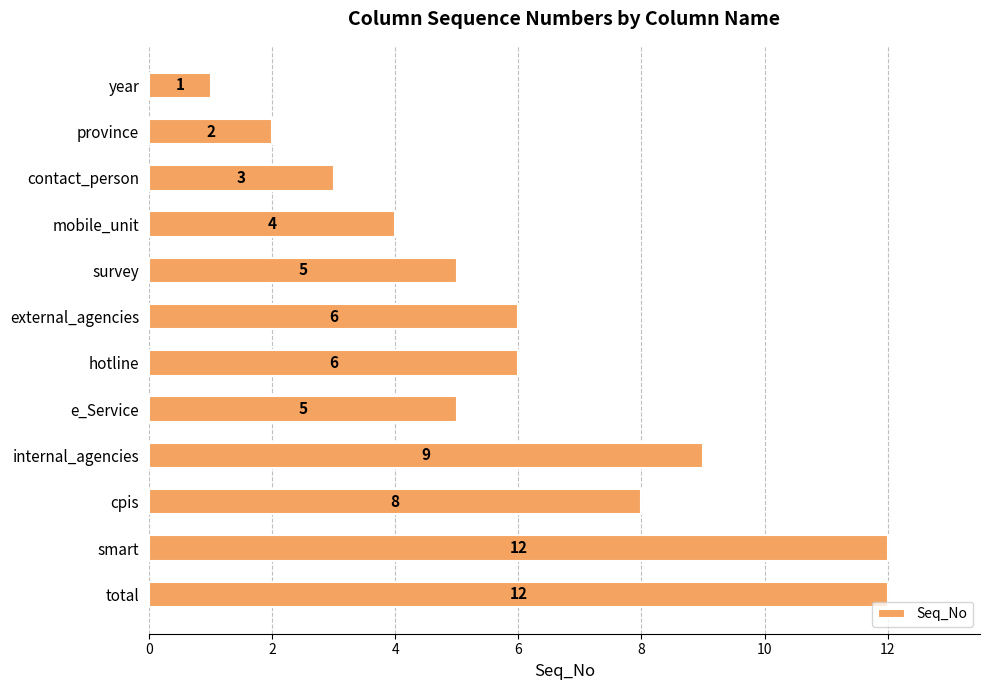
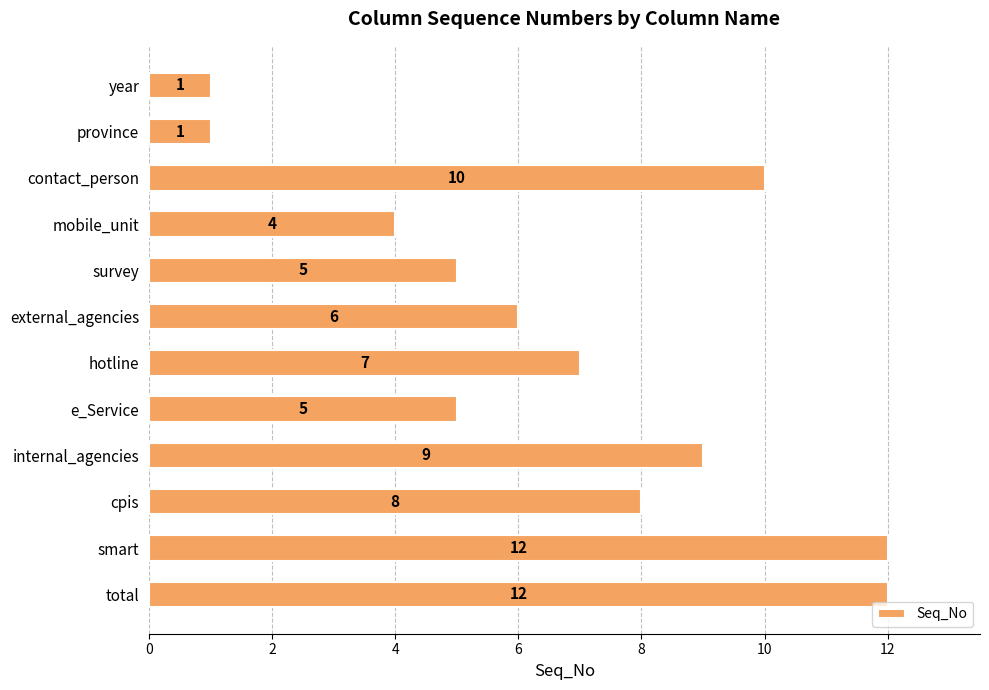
province: 2 -> 1
contact_person: 3 -> 10
hotline: 6 -> 7
